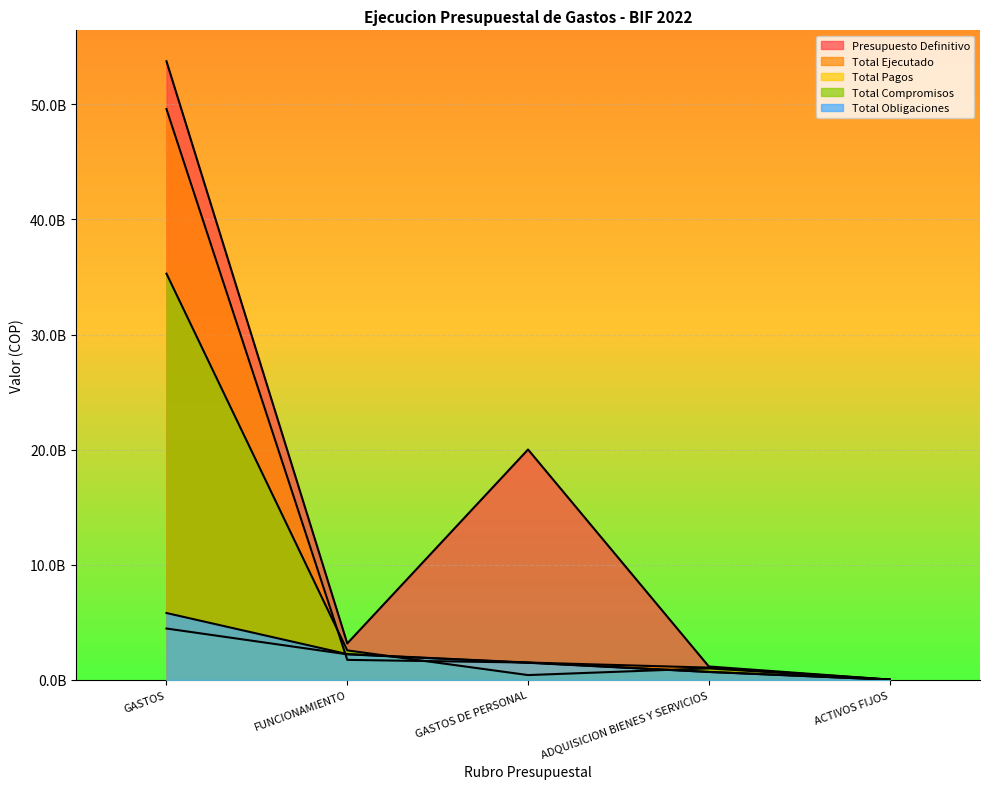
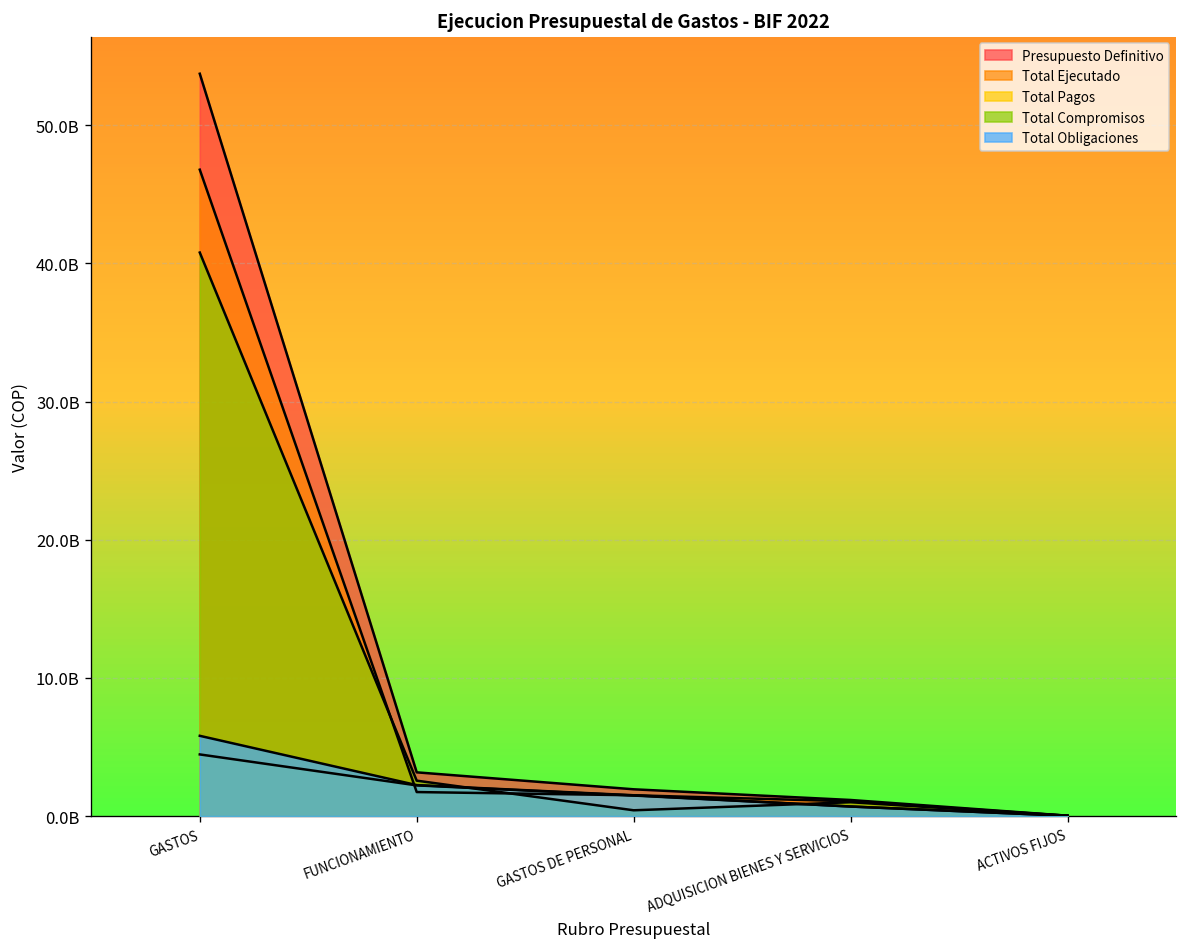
Total Ejecutado, GASTOS: 49600000000 -> 46800000000
Total Compromisos, GASTOS: 35300000000 -> 40800000000
Presupuesto Definitivo, GASTOS DE PERSONAL: 20000000000 -> 1900000000
